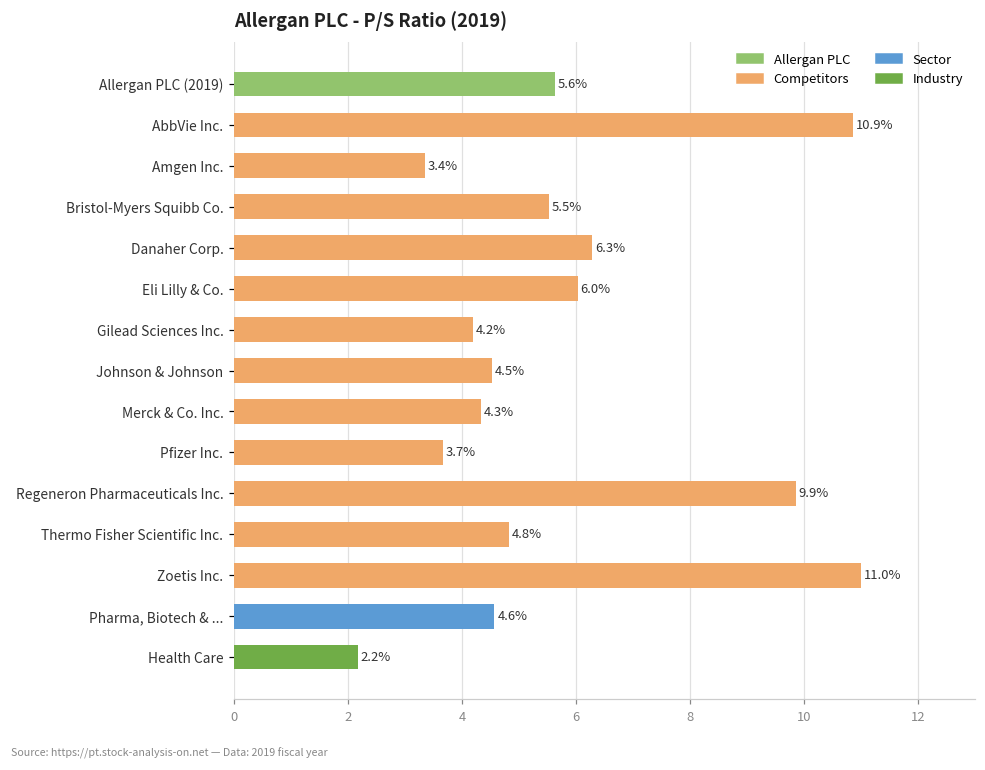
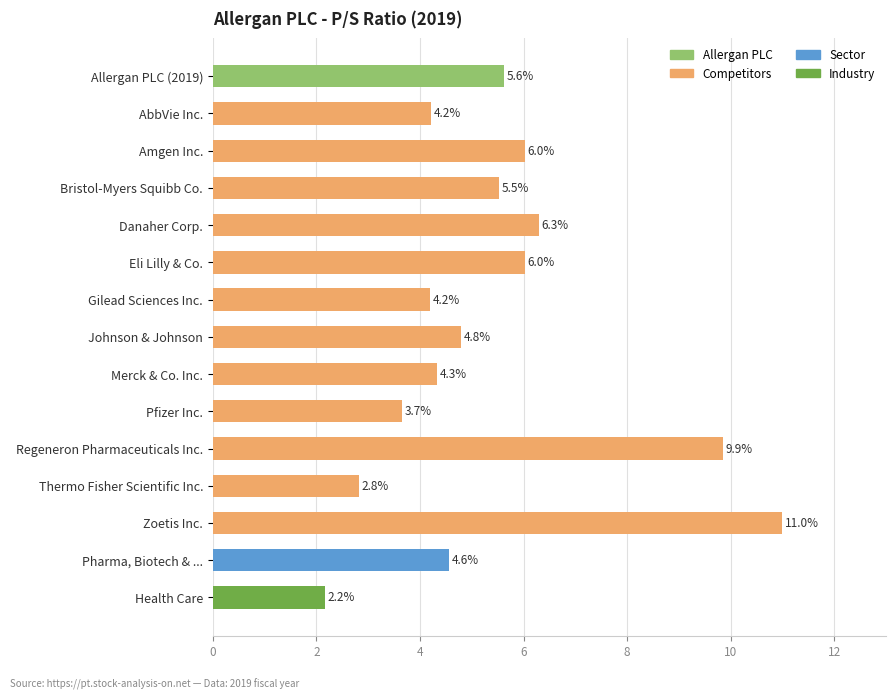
AbbVie Inc.: 10.9% -> 4.2%
Amgen Inc.: 3.4% -> 6.0%
Johnson & Johnson: 4.5% -> 4.8%
Thermo Fisher Scientific Inc.: 4.8% -> 2.8%
